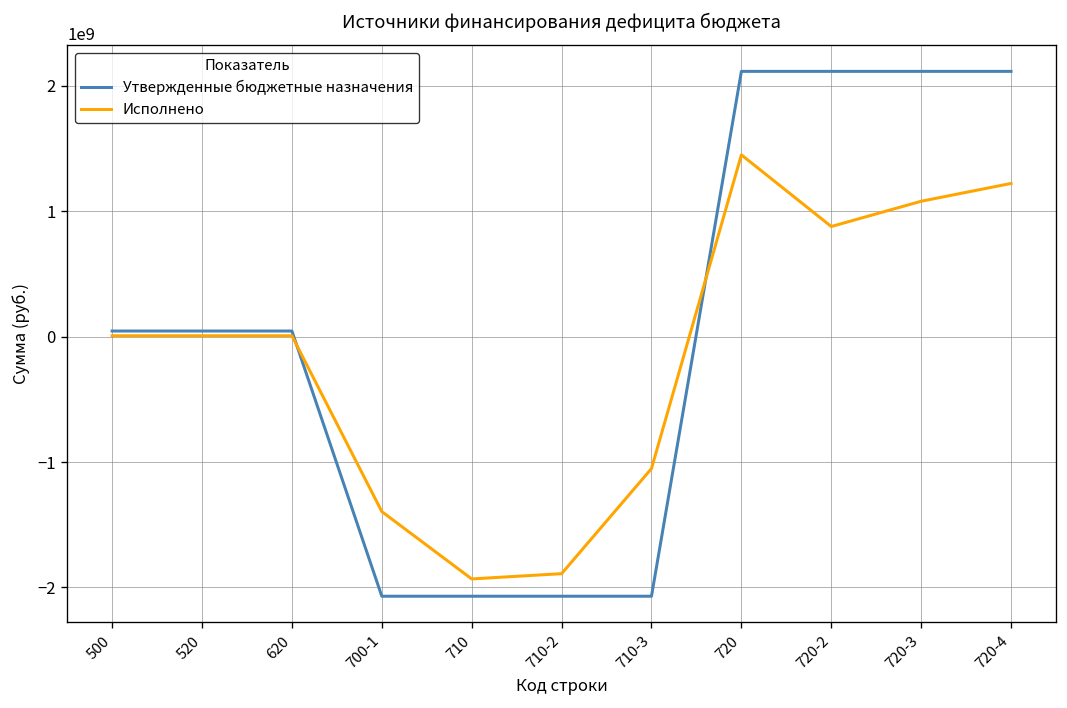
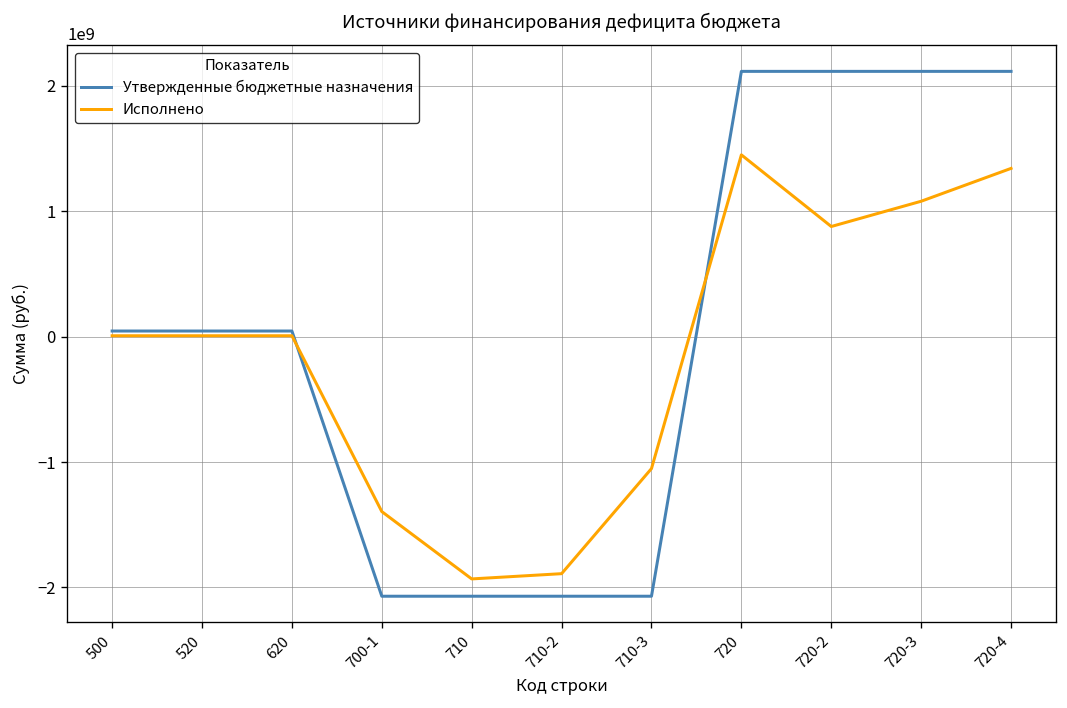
Исполнено, 720-4: 1220000000 -> 1340000000
